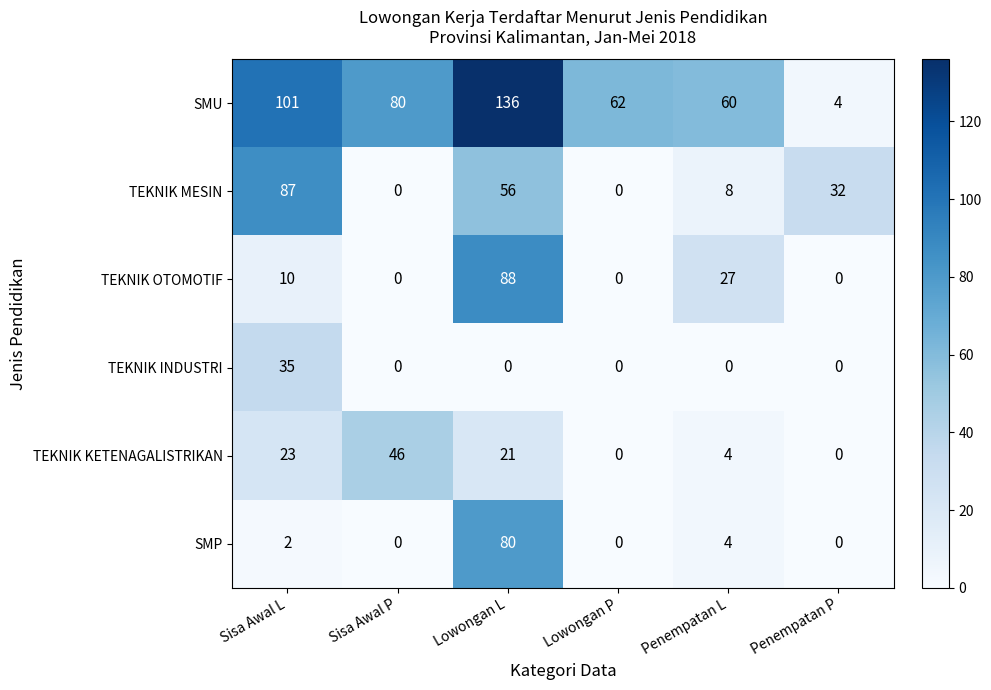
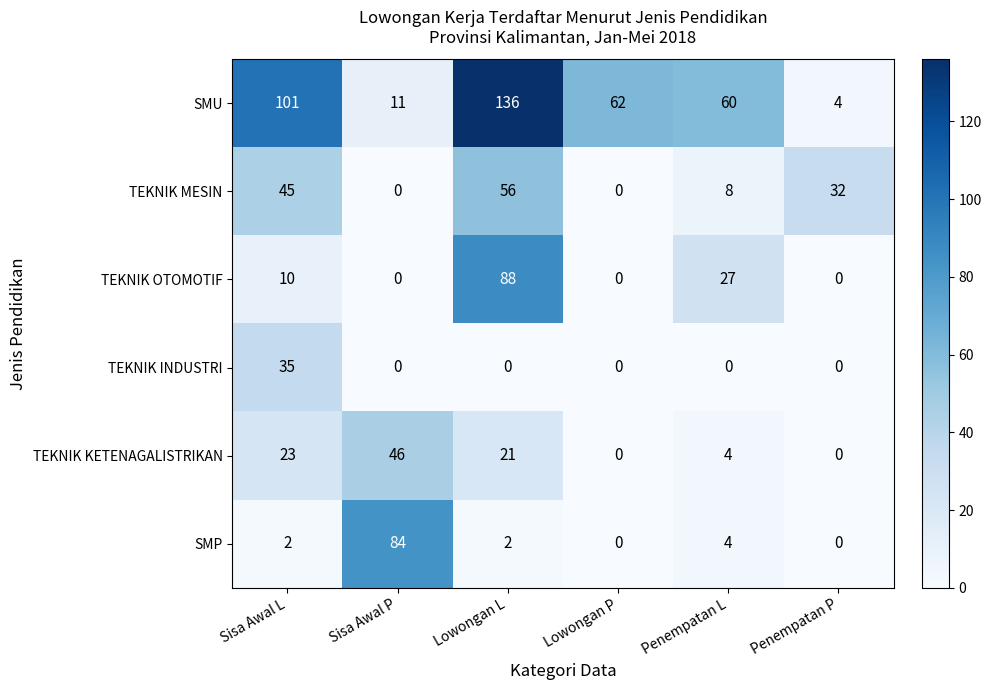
SMU, Sisa Awal P: 80 -> 11
TEKNIK MESIN, Sisa Awal L: 87 -> 45
SMP, Sisa Awal P: 0 -> 84
SMP, Lowongan L: 80 -> 2
